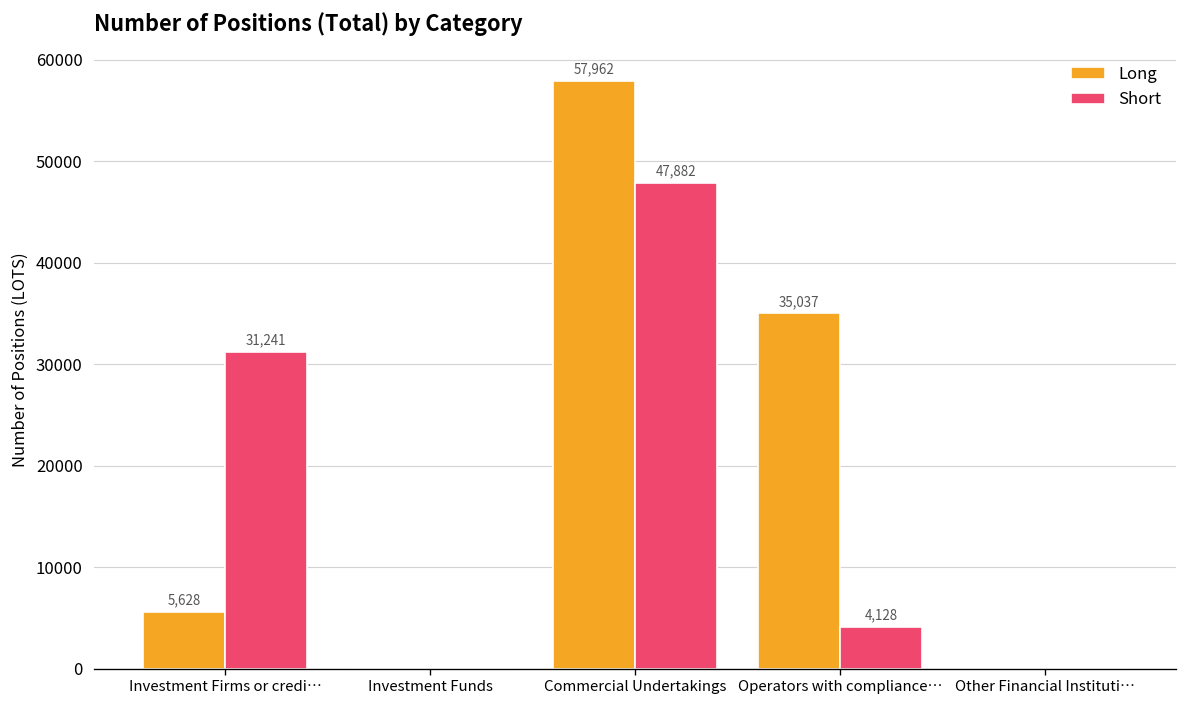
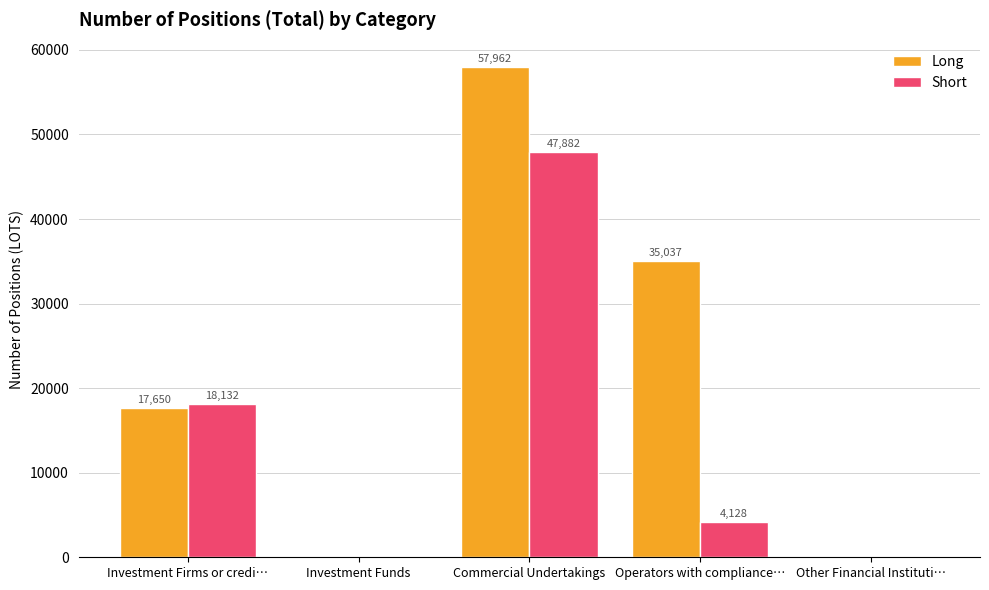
Long, Investment Firms or credi…: 5,628 -> 17,650
Short, Investment Firms or credi…: 31,241 -> 18,132
